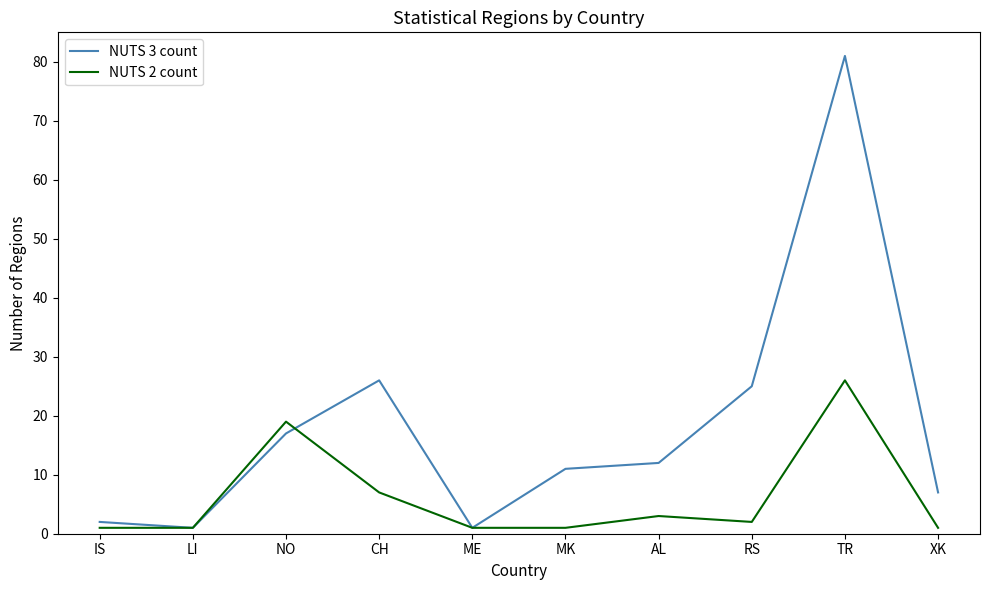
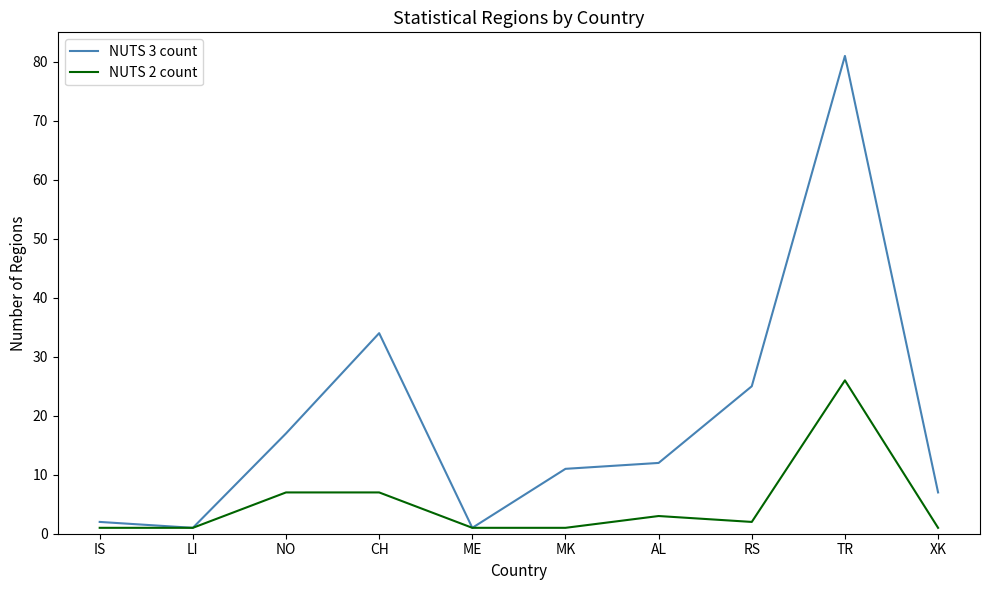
NUTS 2 count, NO: 19 -> 7
NUTS 3 count, CH: 26 -> 34
